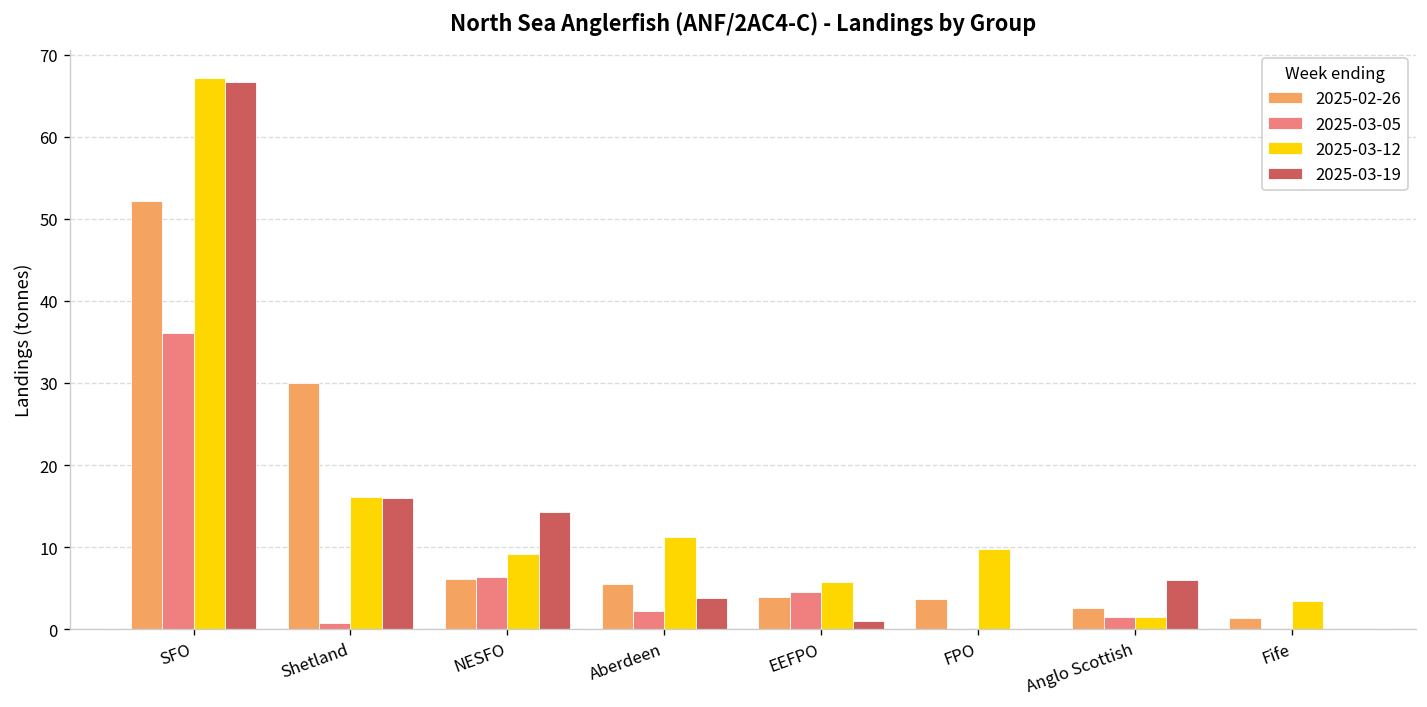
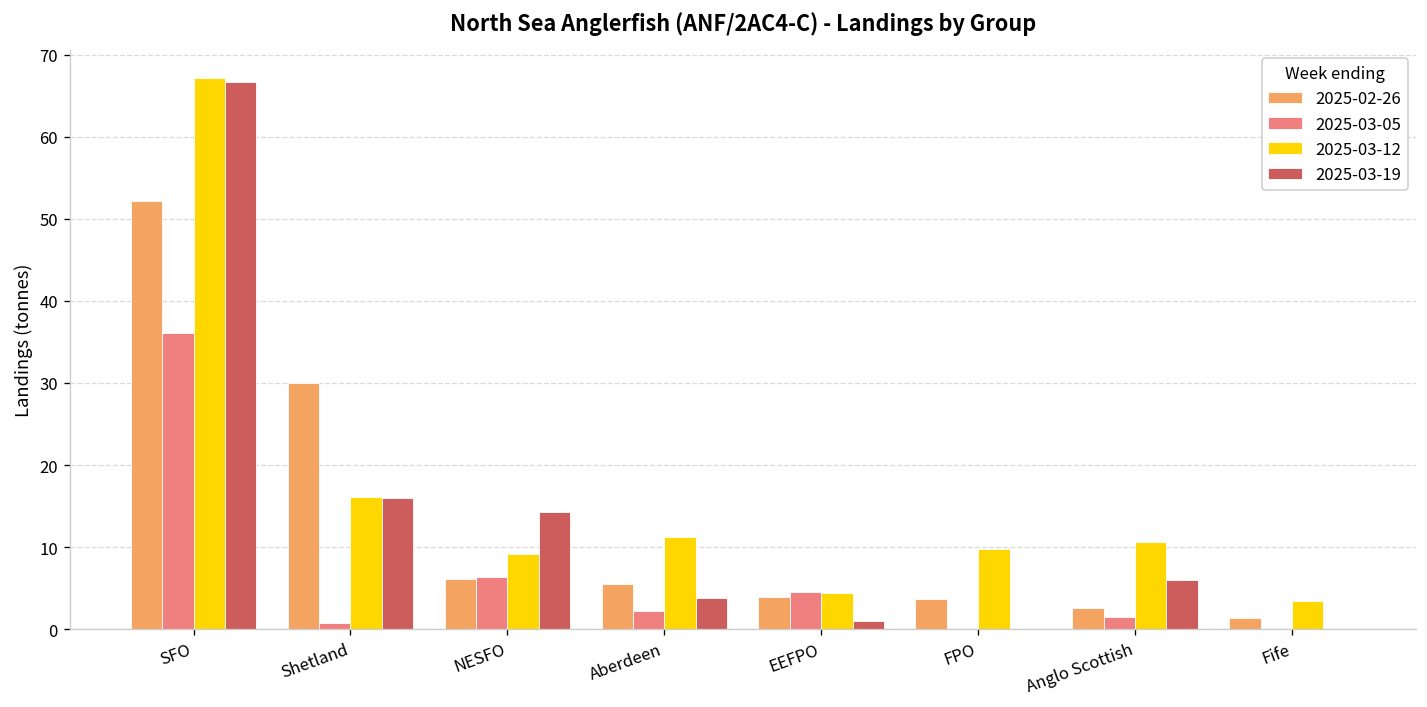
2025-03-12, EEFPO: 6 -> 4
2025-03-12, Anglo Scottish: 1 -> 11
